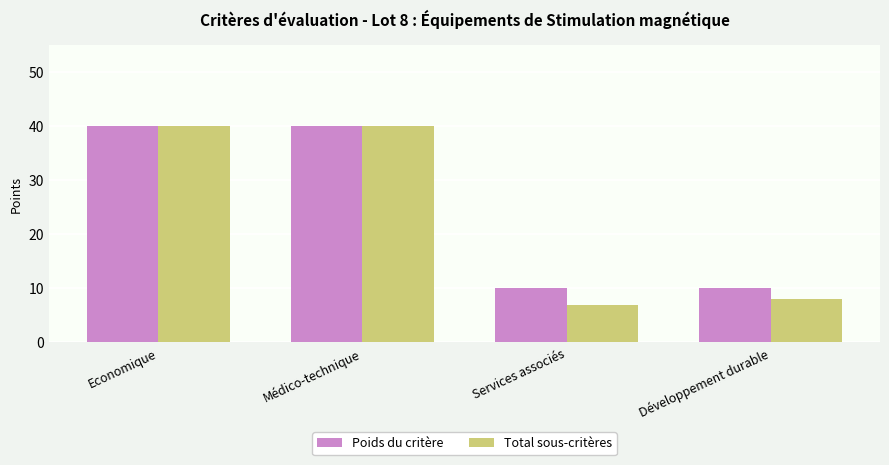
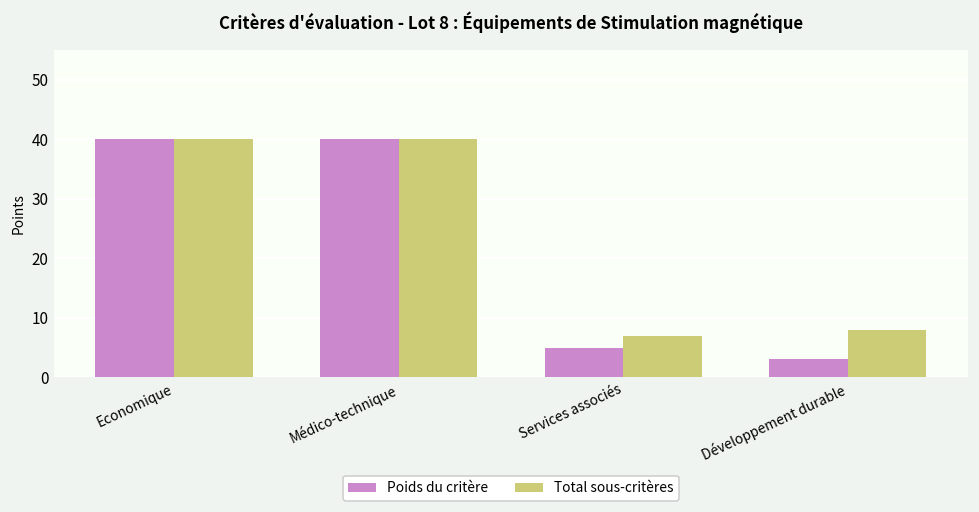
Poids du critère, Services associés: 10 -> 5
Poids du critère, Développement durable: 10 -> 3
